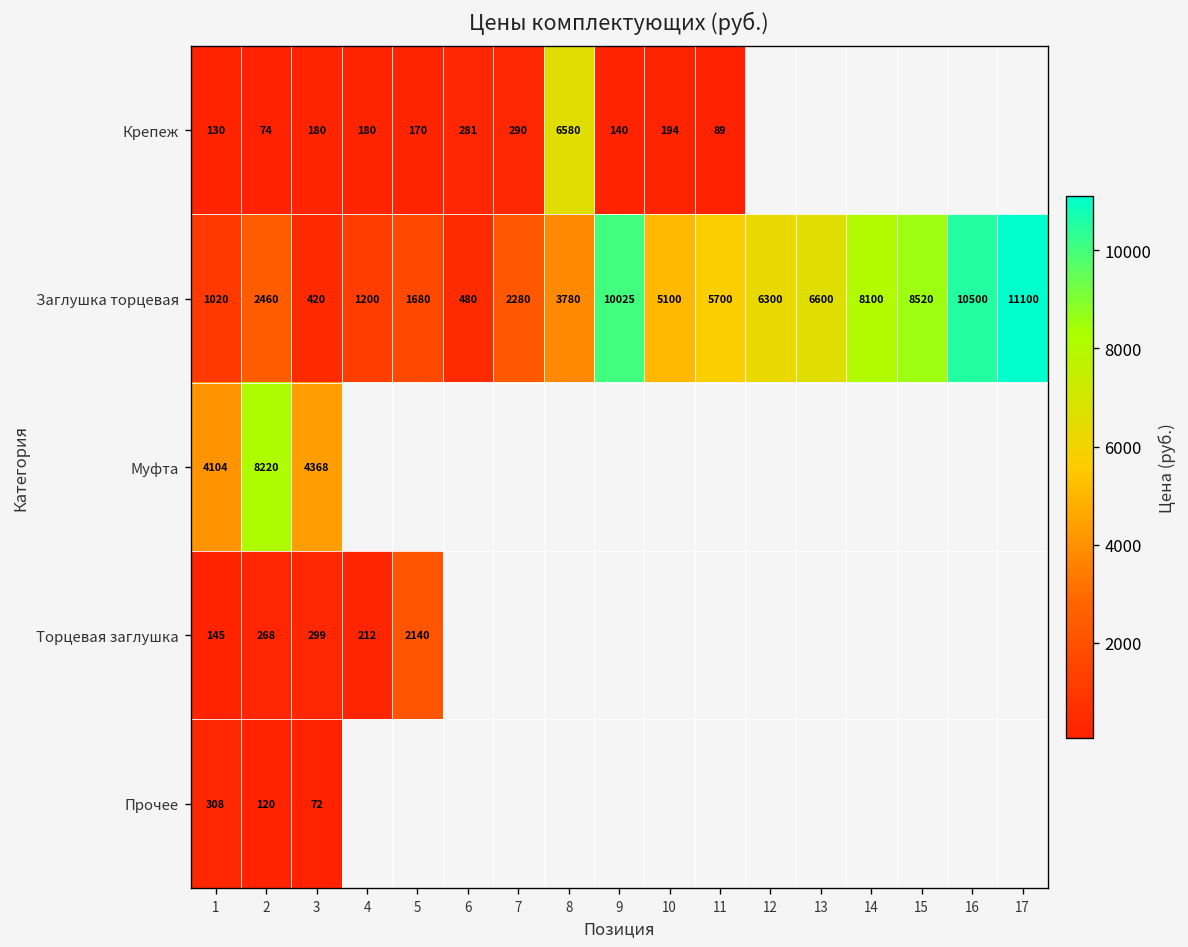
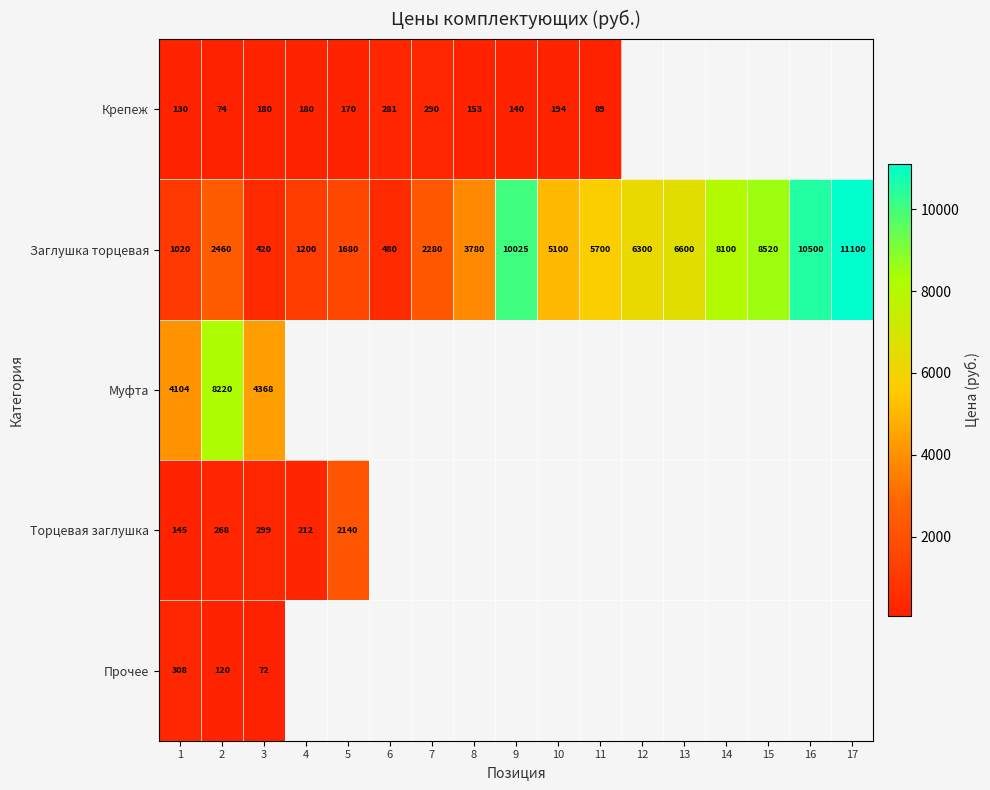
Крепеж, 8: 6580 -> 153
